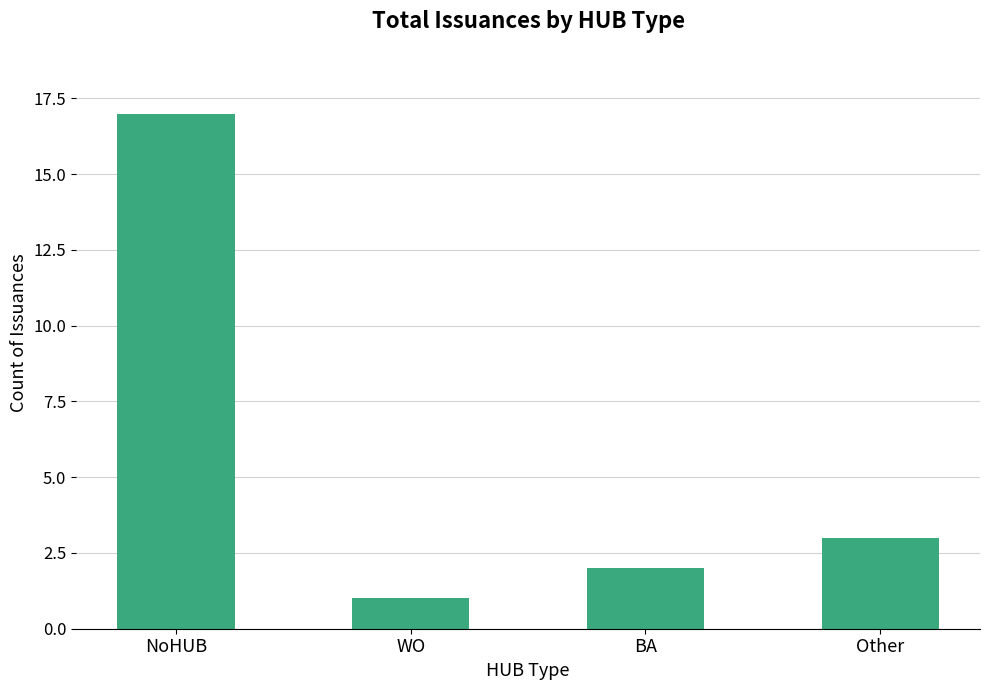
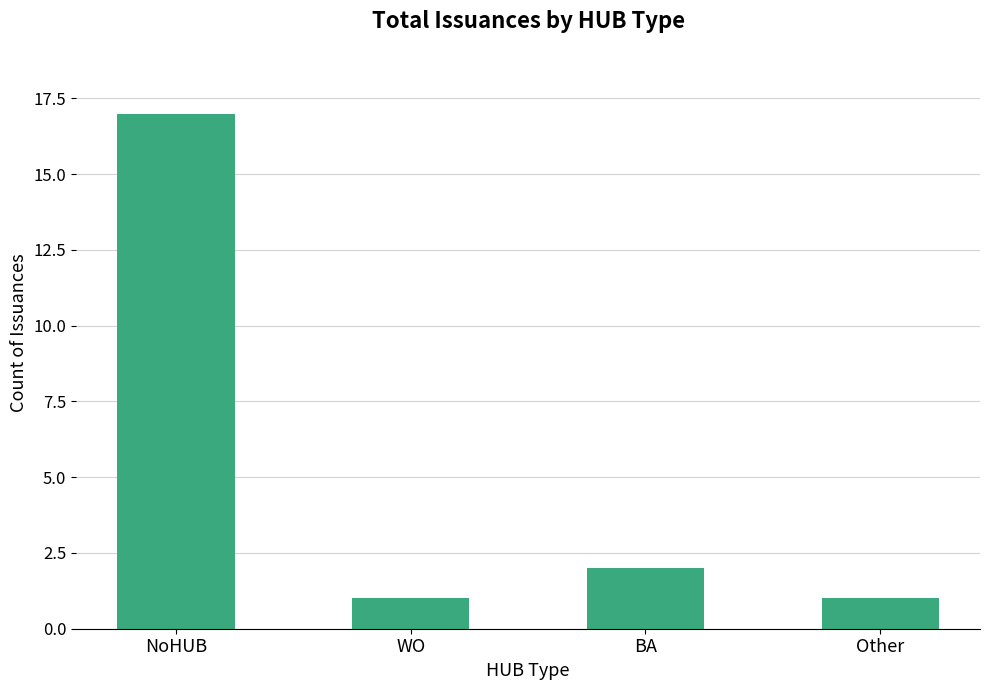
Other: 3 -> 1
